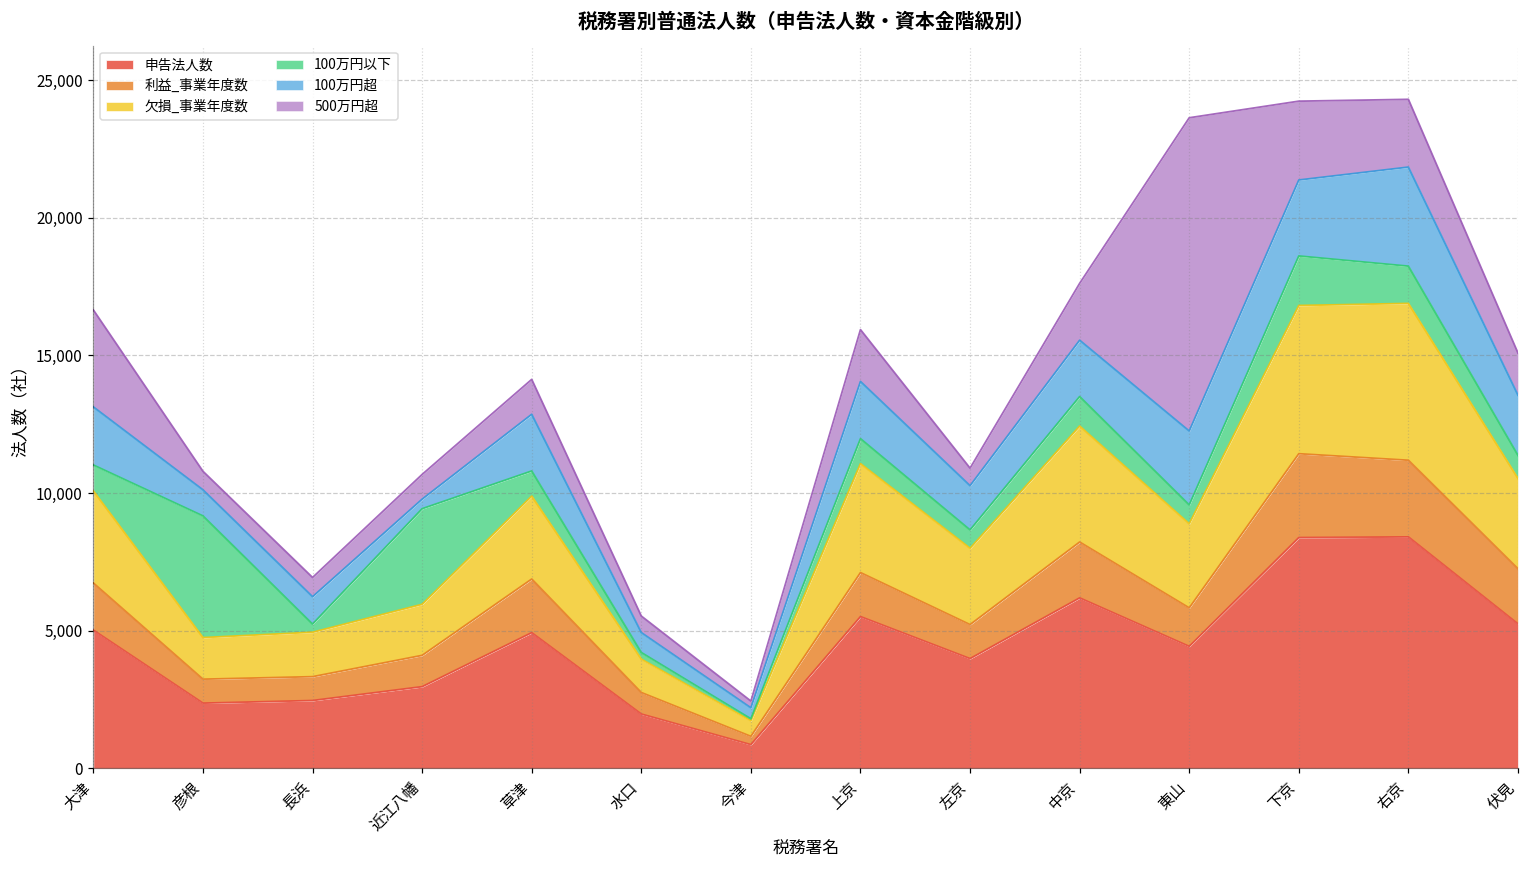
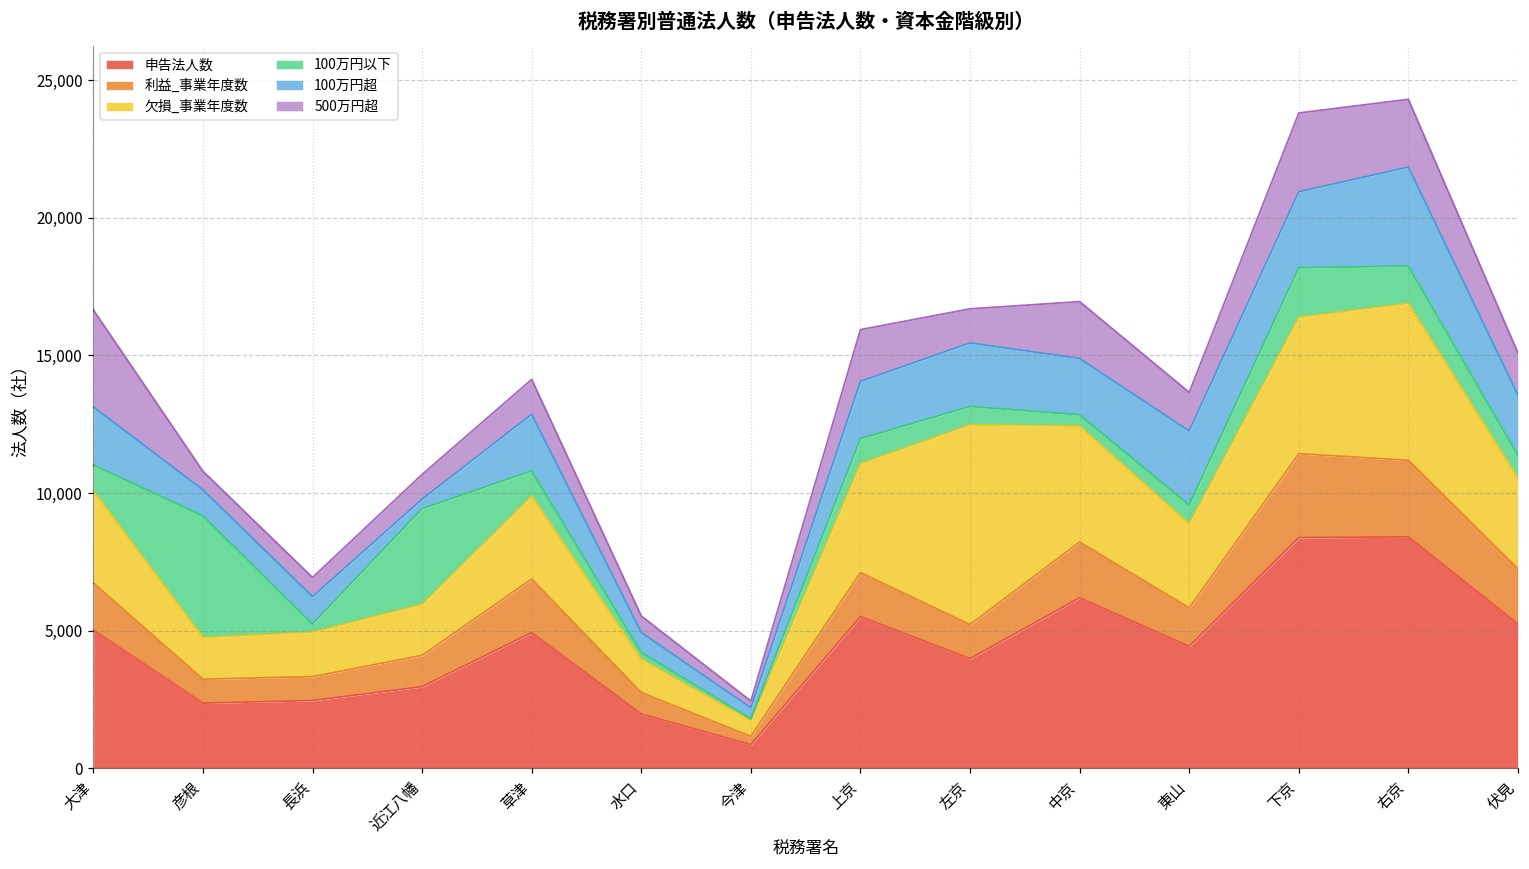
欠損_事業年度数, 左京: 2,800 -> 7,300
100万円超, 左京: 1,600 -> 2,300
500万円超, 左京: 600 -> 1,200
100万円以下, 中京: 1,100 -> 400
500万円超, 東山: 11,400 -> 1,400
欠損_事業年度数, 下京: 5,400 -> 5,000
